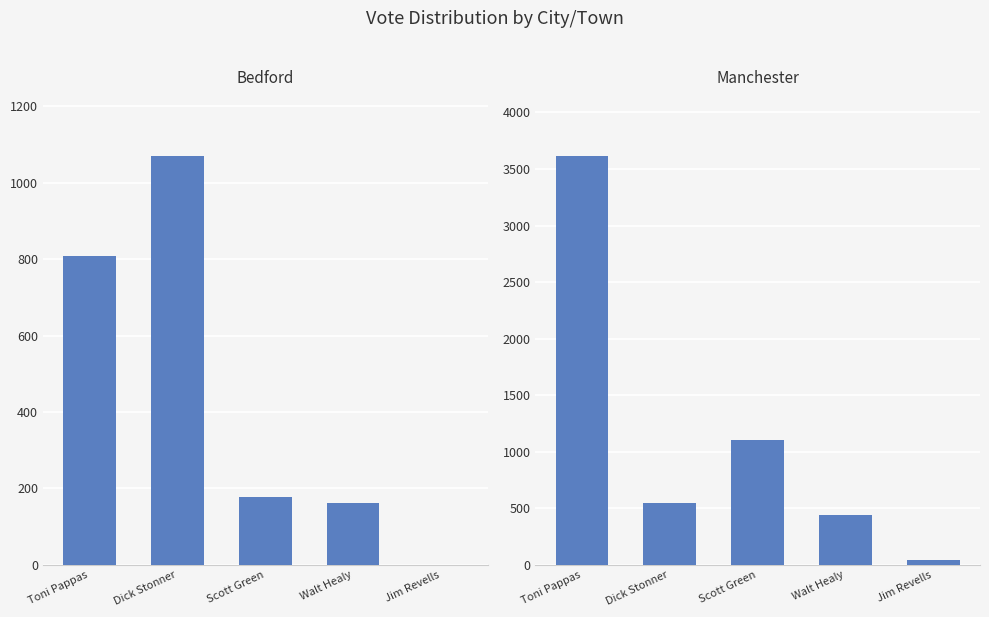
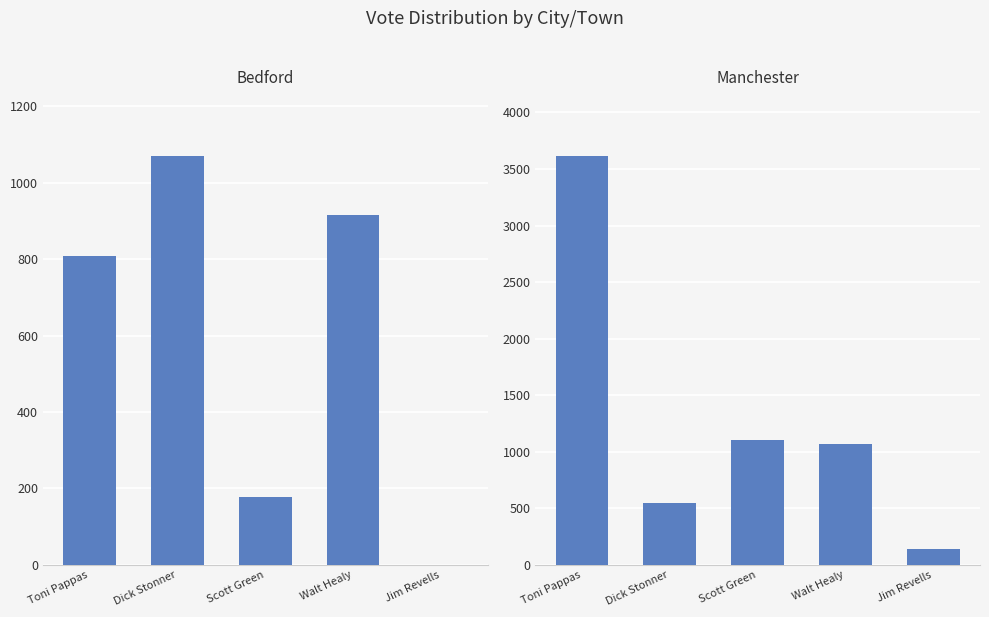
Bedford, Walt Healy: 160 -> 920
Manchester, Walt Healy: 440 -> 1070
Manchester, Jim Revells: 50 -> 140
